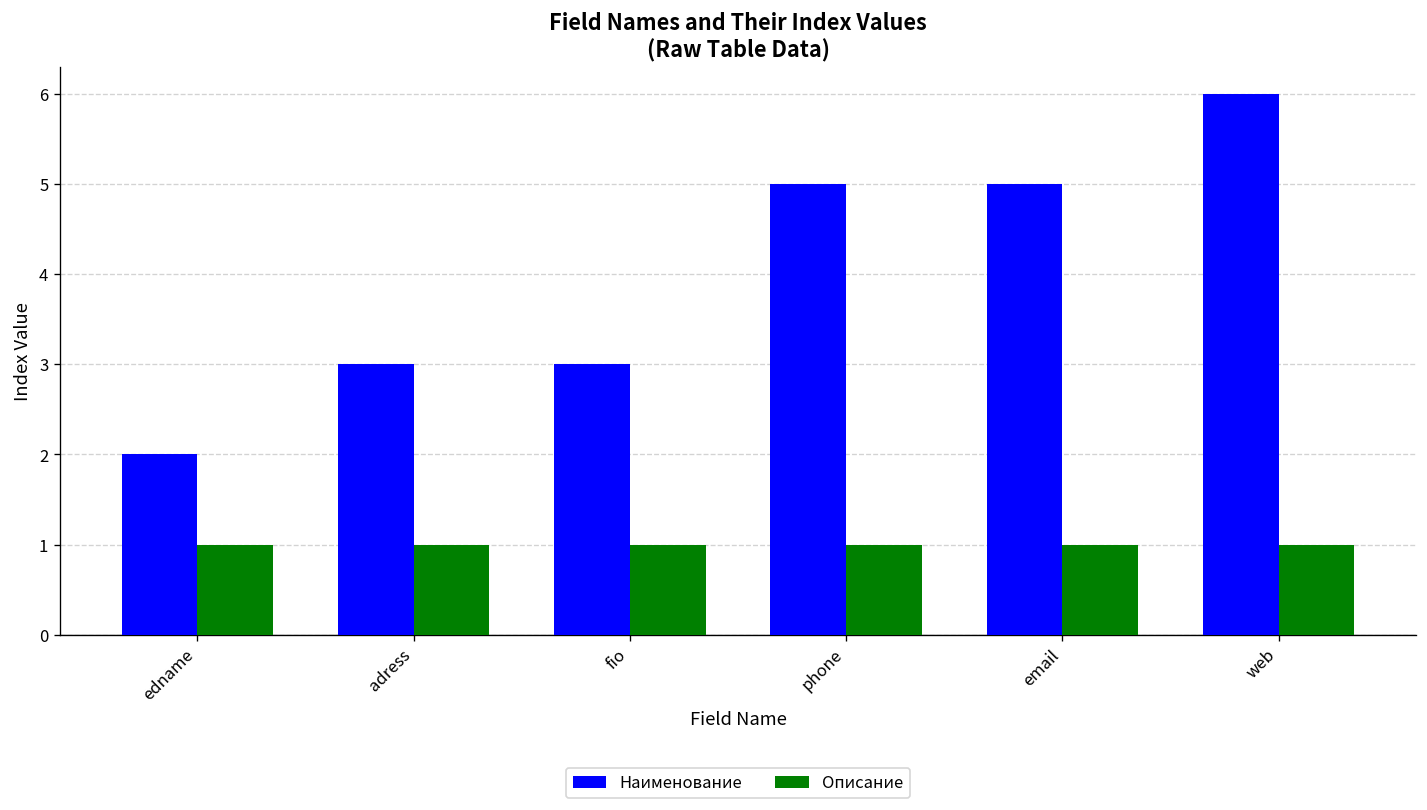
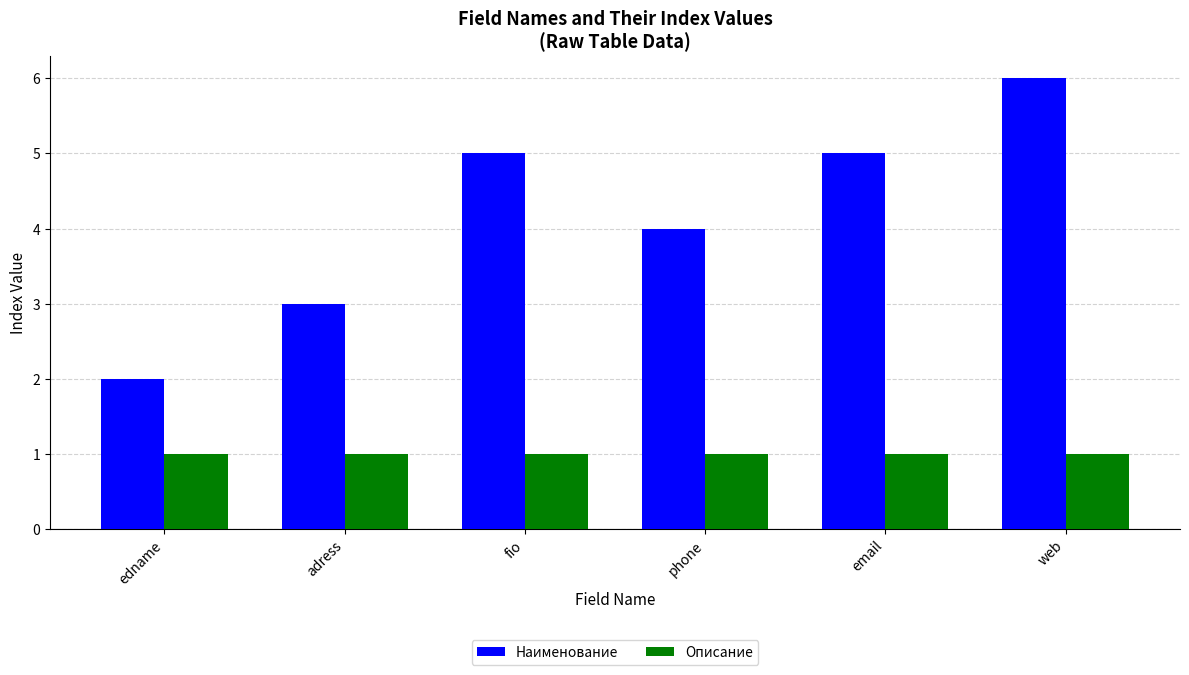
Наименование, fio: 3 -> 5
Наименование, phone: 5 -> 4
